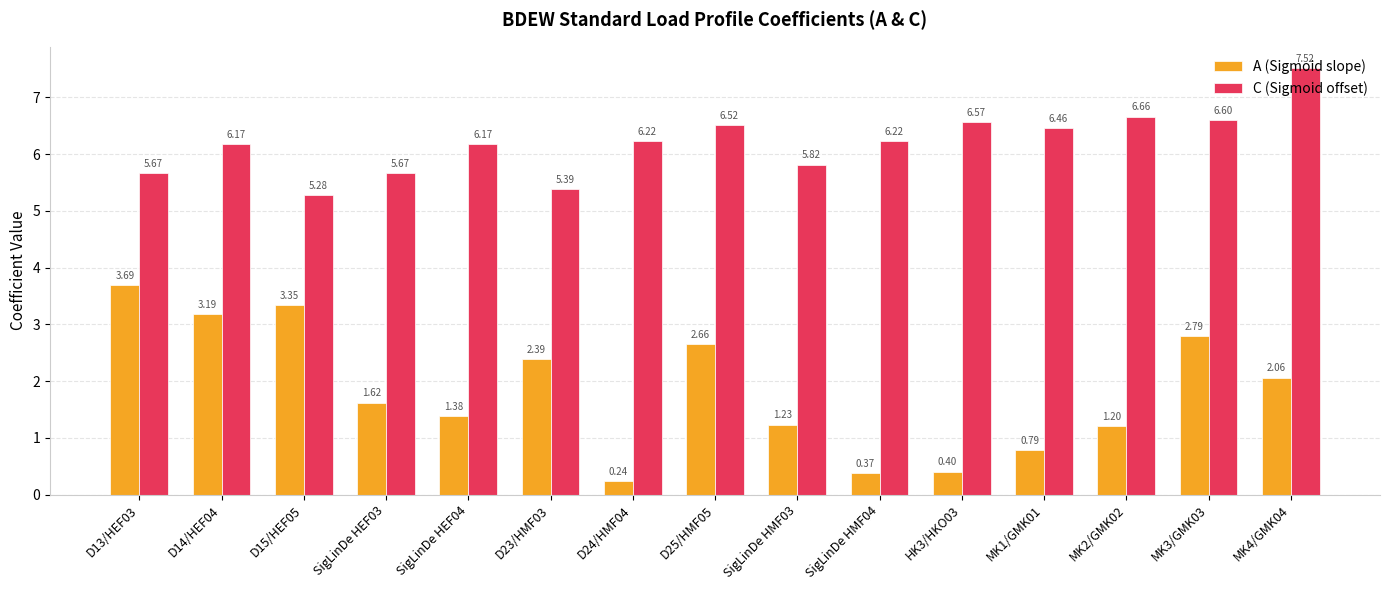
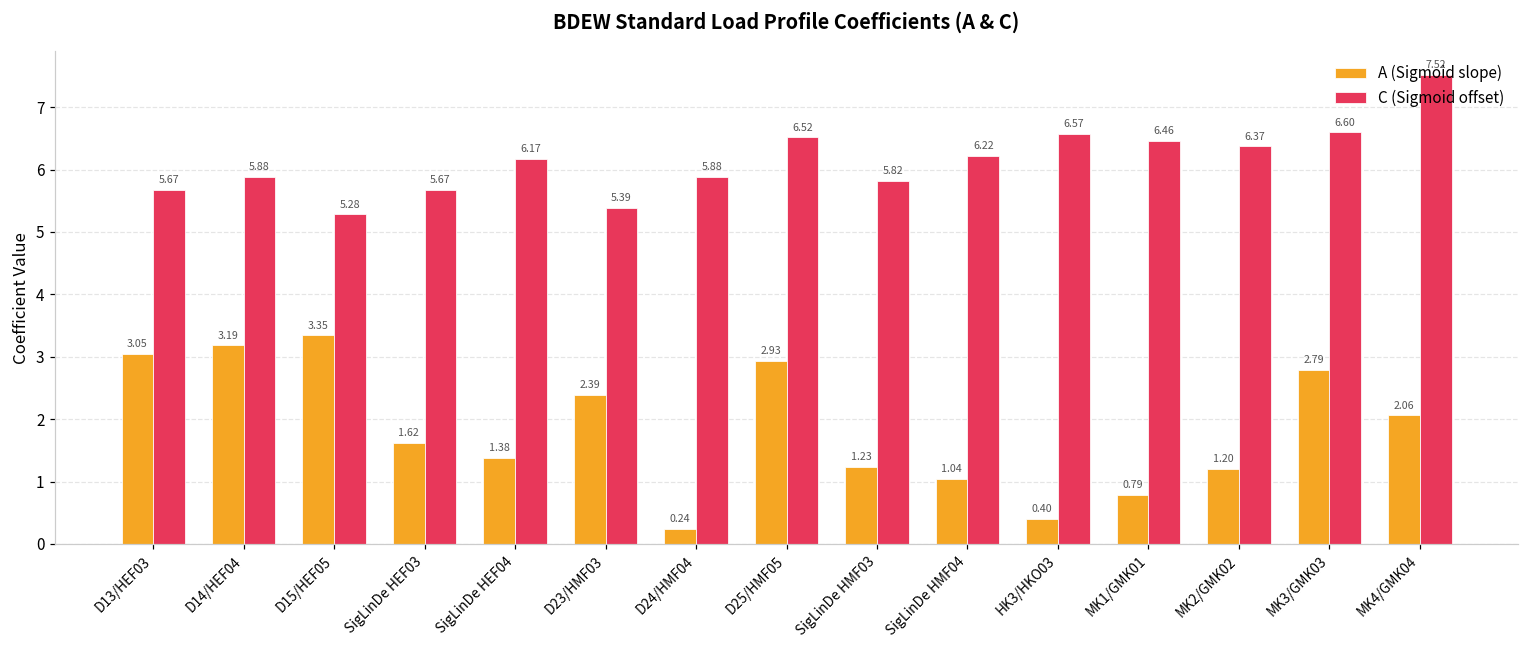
A (Sigmoid slope), D13/HEF03: 3.69 -> 3.05
C (Sigmoid offset), D14/HEF04: 6.17 -> 5.88
C (Sigmoid offset), D24/HMF04: 6.22 -> 5.88
A (Sigmoid slope), D25/HMF05: 2.66 -> 2.93
A (Sigmoid slope), SigLinDe HMF04: 0.37 -> 1.04
C (Sigmoid offset), MK2/GMK02: 6.66 -> 6.37
